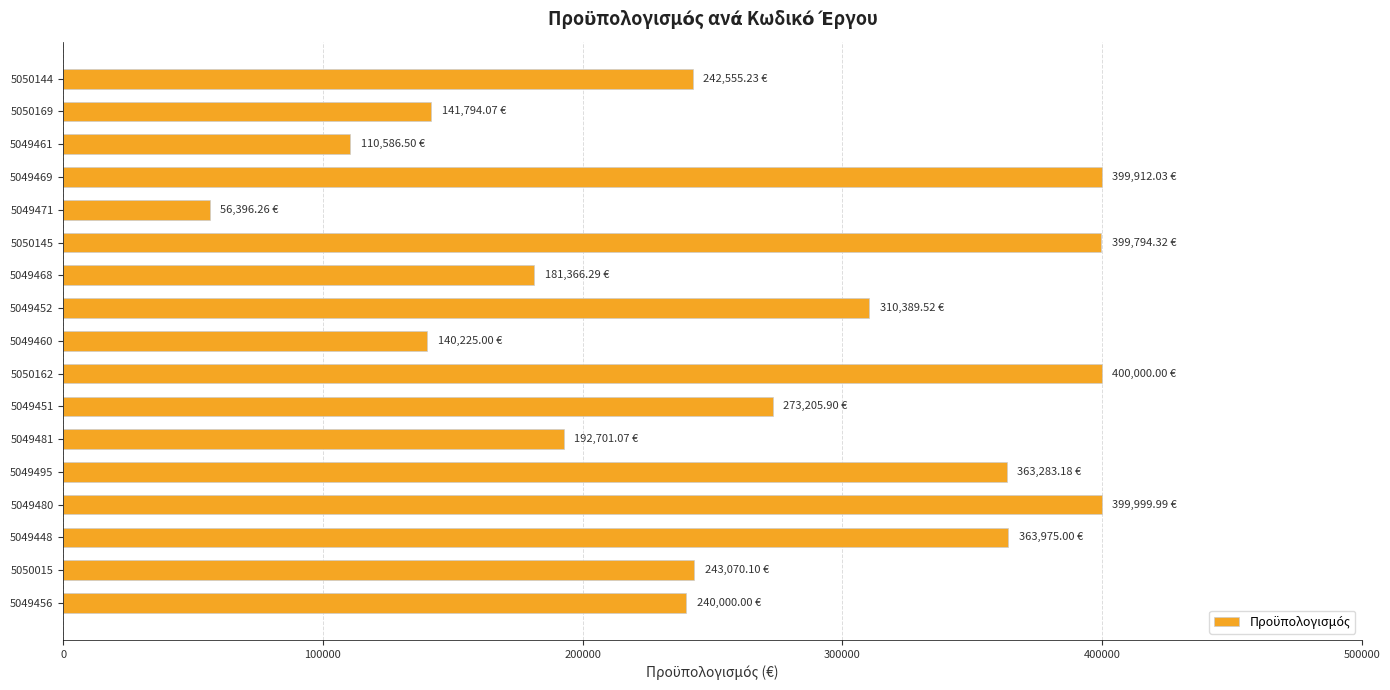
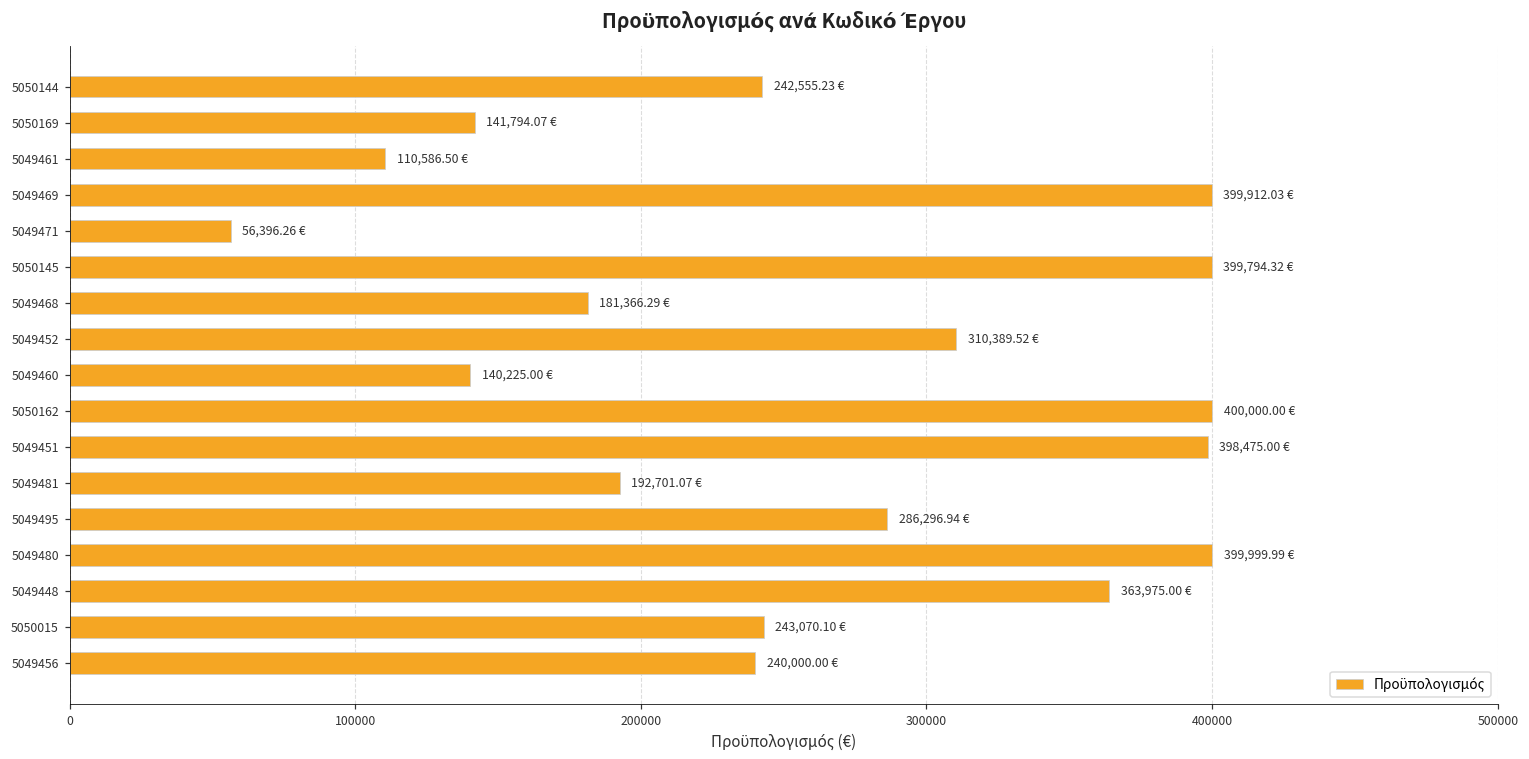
5049451: 273,205.90 -> 398,475.00
5049495: 363,283.18 -> 286,296.94
